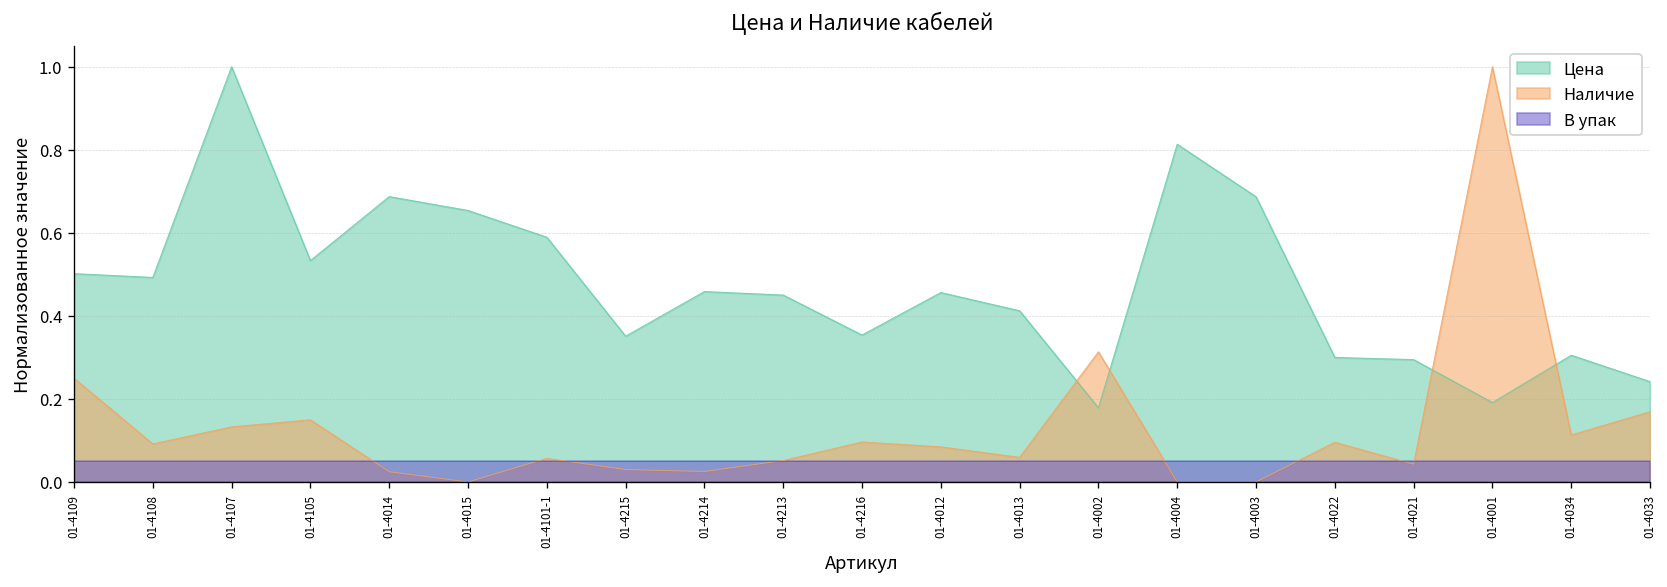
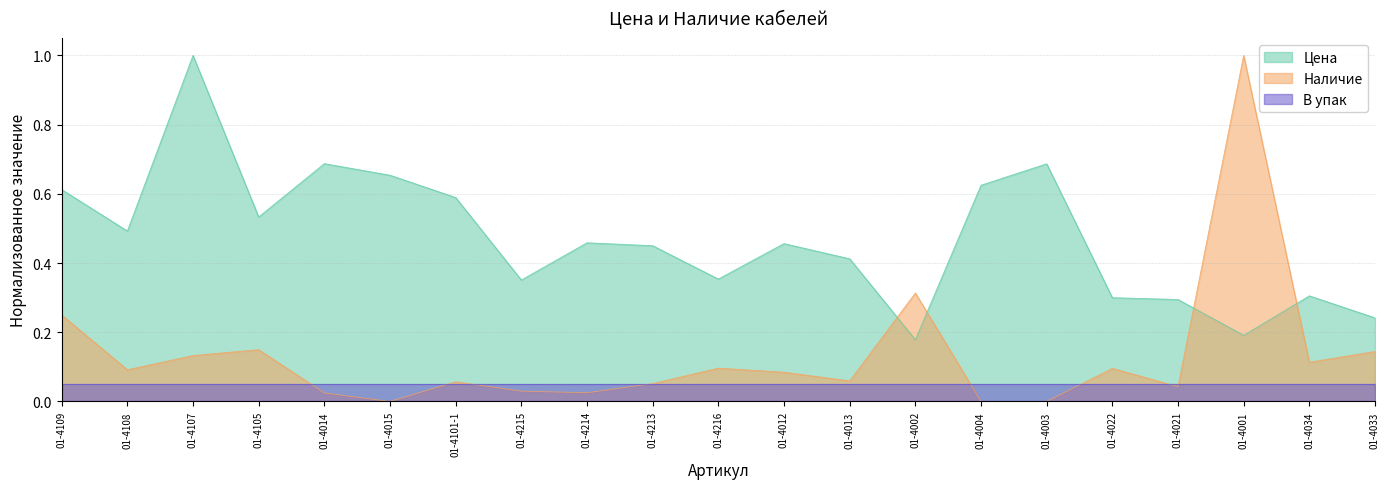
Цена, 01-4109: 0.50 -> 0.61
Цена, 01-4004: 0.81 -> 0.62
Наличие, 01-4033: 0.17 -> 0.14
